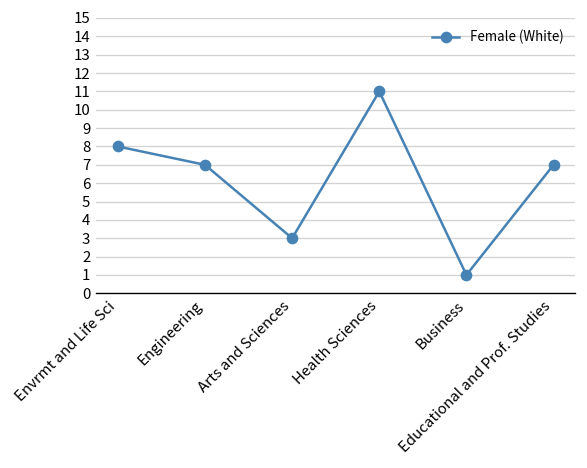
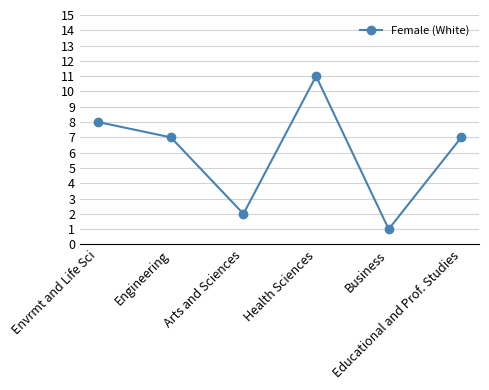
Arts and Sciences: 3 -> 2
